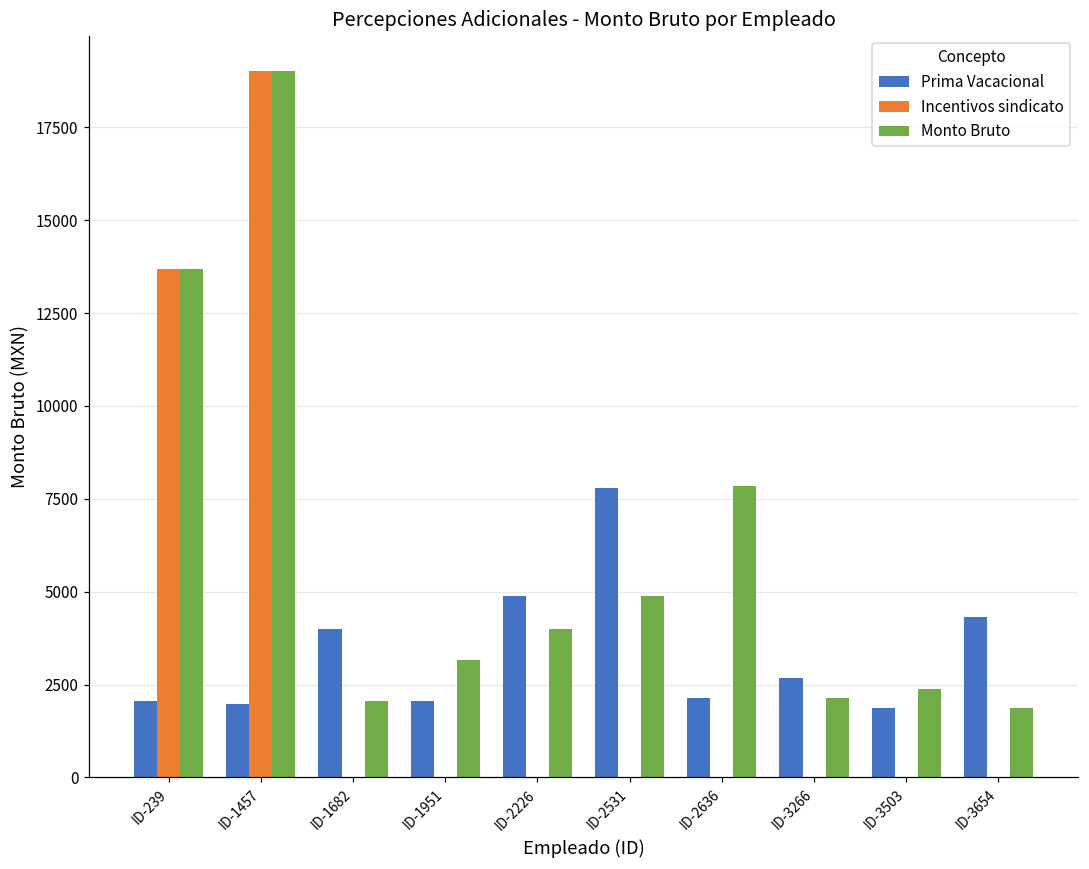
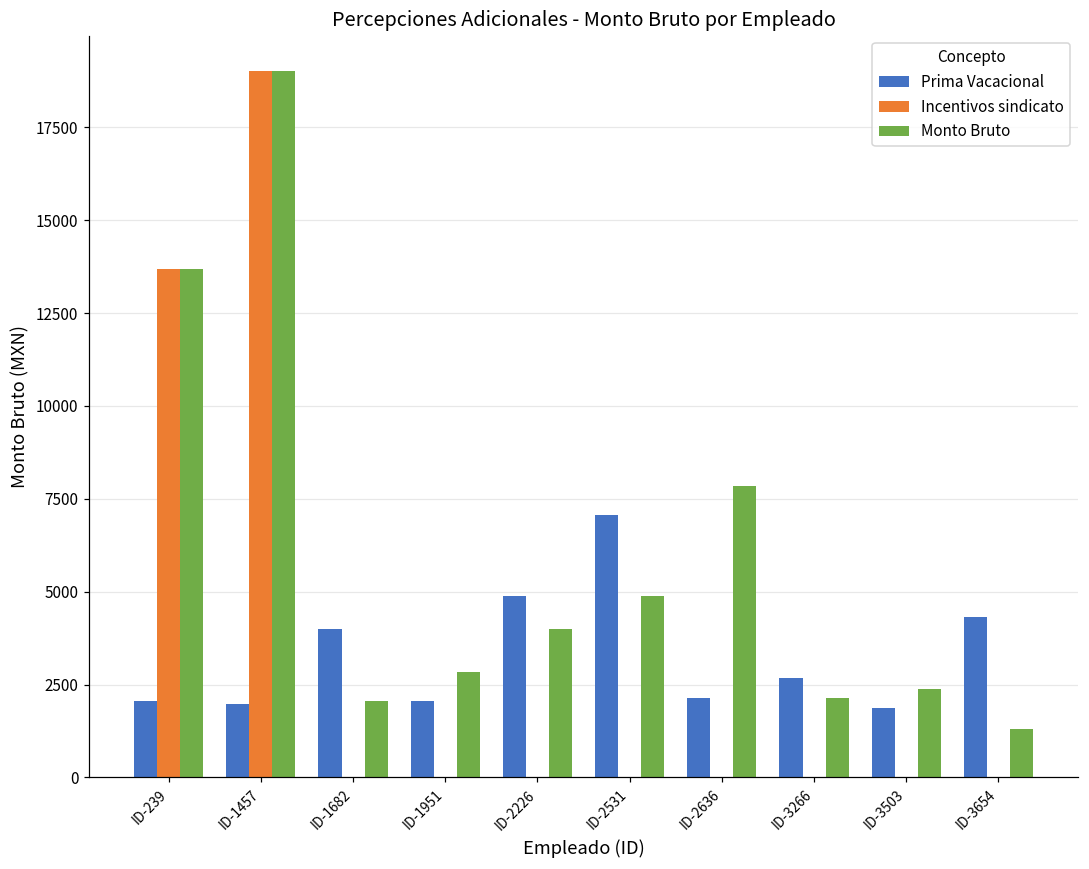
Monto Bruto, ID-1951: 3200 -> 2800
Prima Vacacional, ID-2531: 7800 -> 7100
Monto Bruto, ID-3654: 1900 -> 1300
